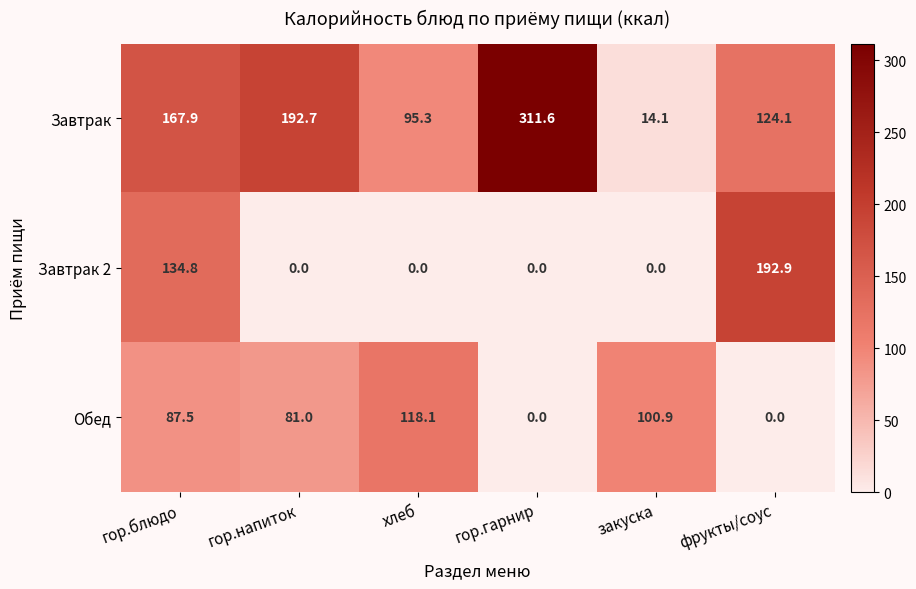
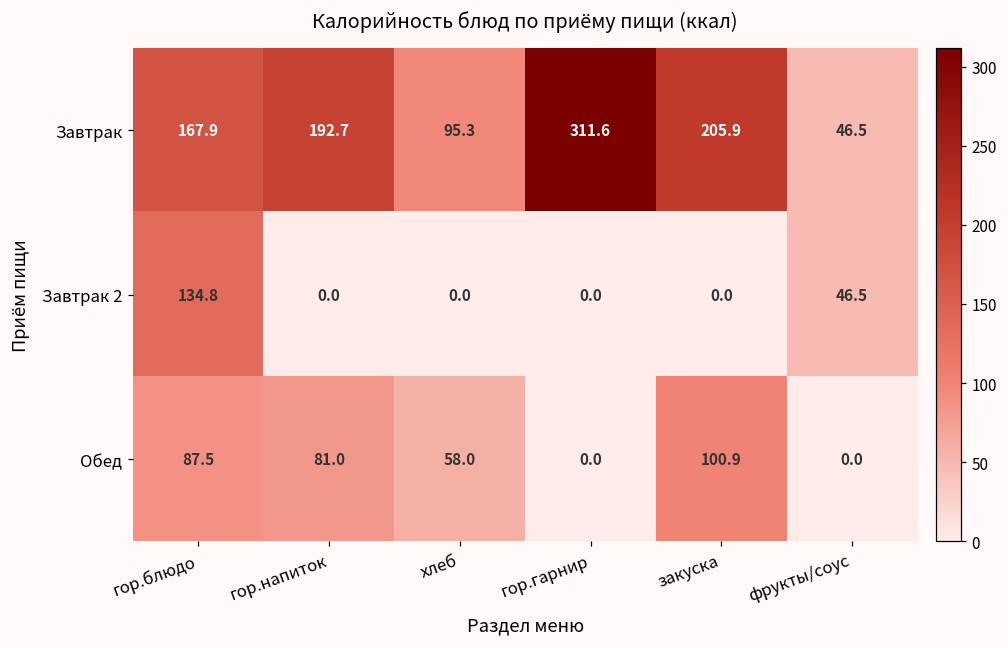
Завтрак, закуска: 14.1 -> 205.9
Завтрак, фрукты/соус: 124.1 -> 46.5
Завтрак 2, фрукты/соус: 192.9 -> 46.5
Обед, хлеб: 118.1 -> 58.0
